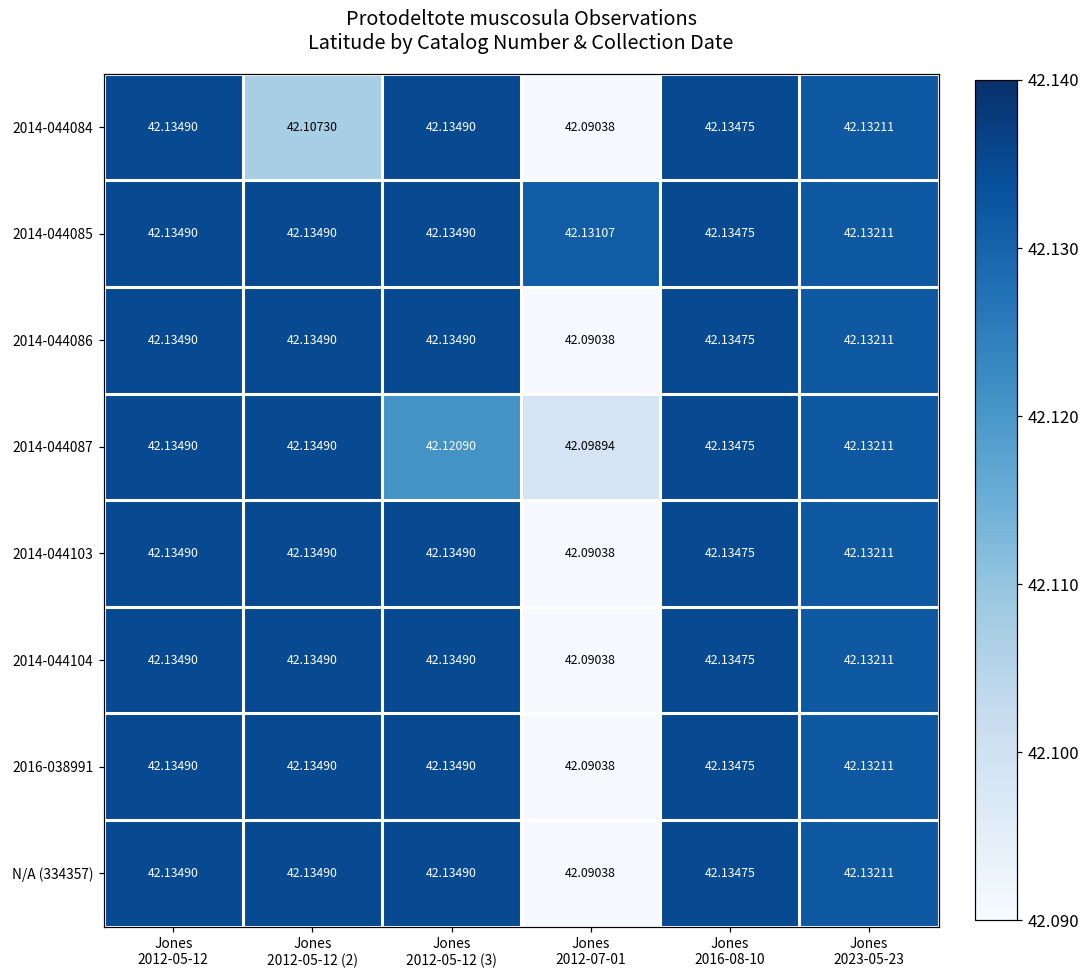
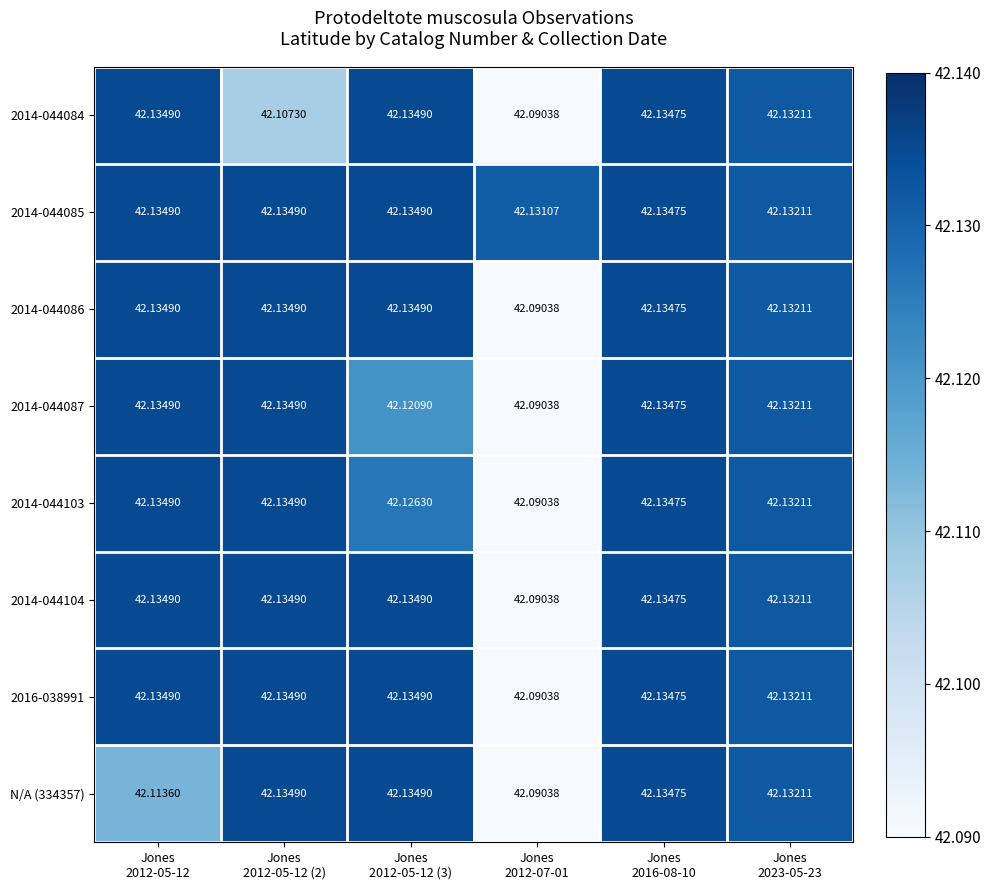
2014-044087, Jones 2012-07-01: 42.09894 -> 42.09038
2014-044103, Jones 2012-05-12 (3): 42.13490 -> 42.12630
N/A (334357), Jones 2012-05-12: 42.13490 -> 42.11360
